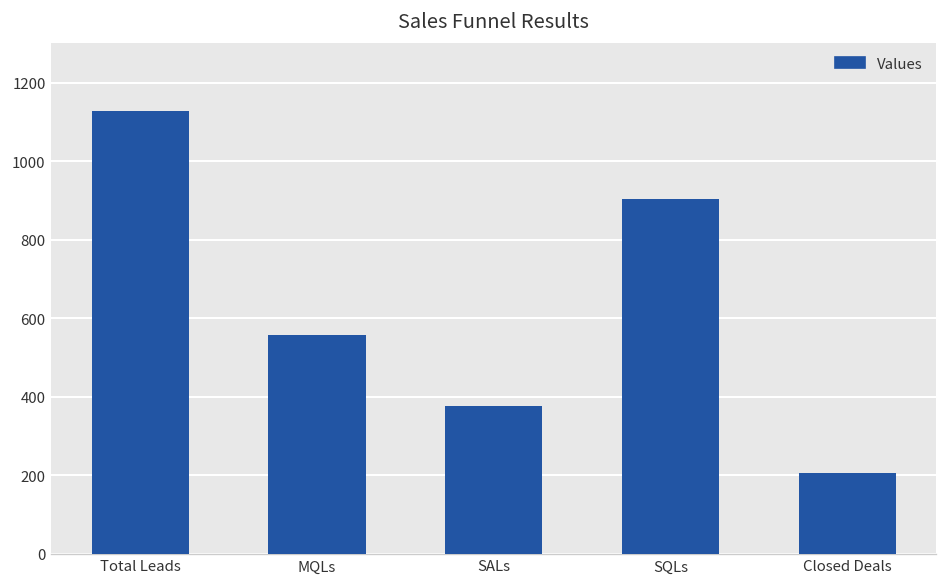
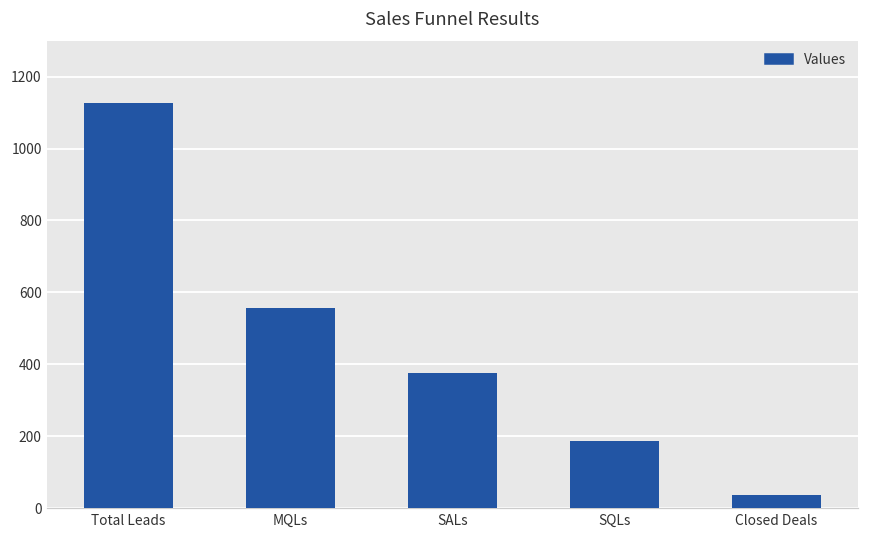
SQLs: 900 -> 190
Closed Deals: 200 -> 40
